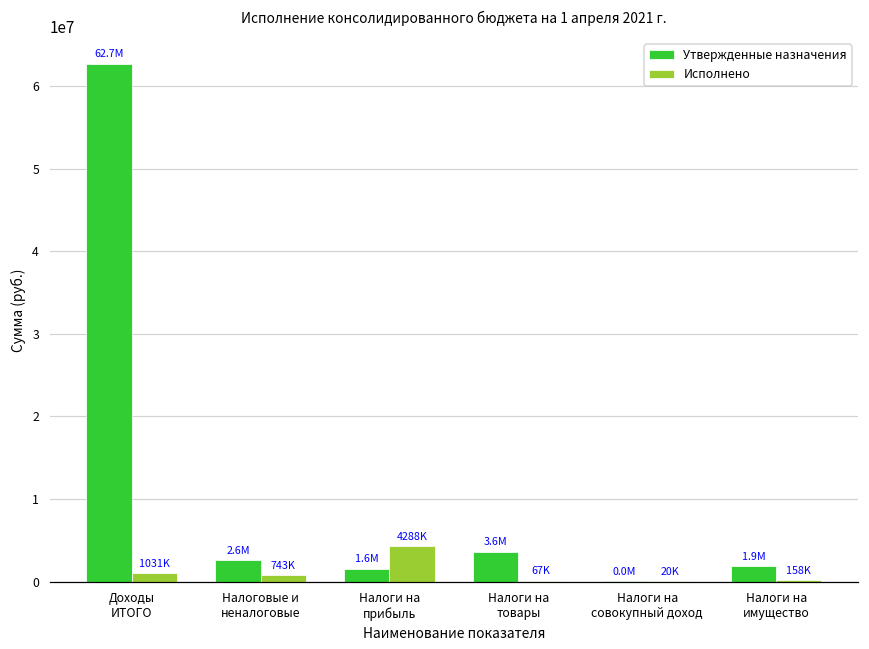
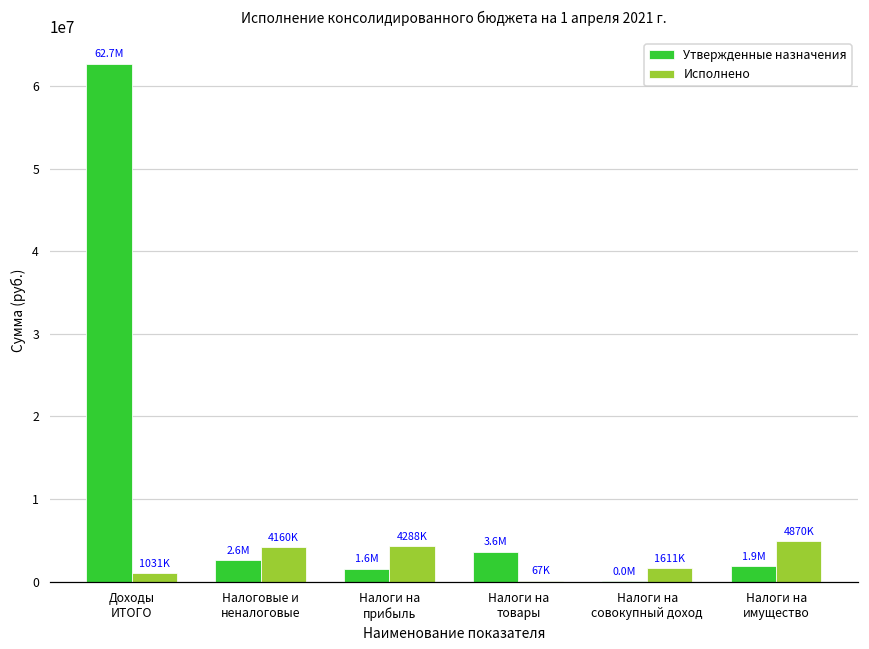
Исполнено, Налоговые и неналоговые: 743K -> 4160K
Исполнено, Налоги на совокупный доход: 20K -> 1611K
Исполнено, Налоги на имущество: 158K -> 4870K
